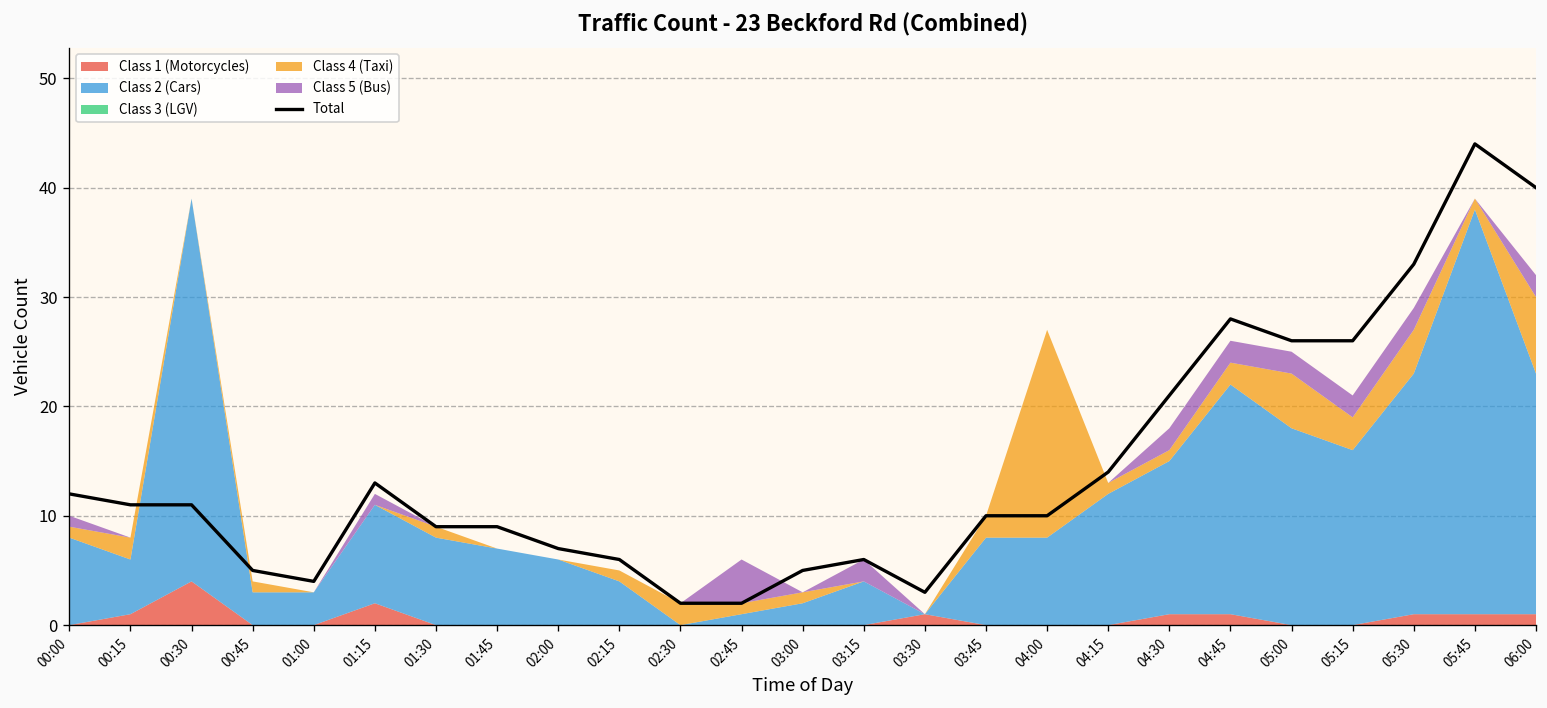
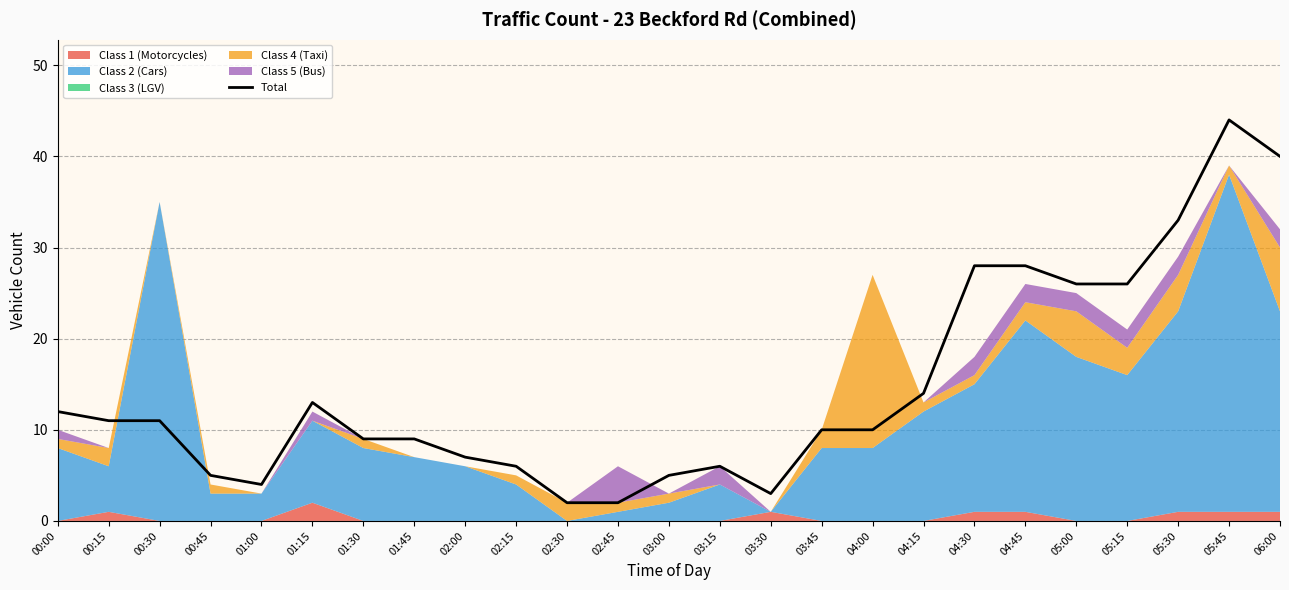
Class 1 (Motorcycles), 00:30: 4 -> 0
Total, 04:30: 21 -> 28
